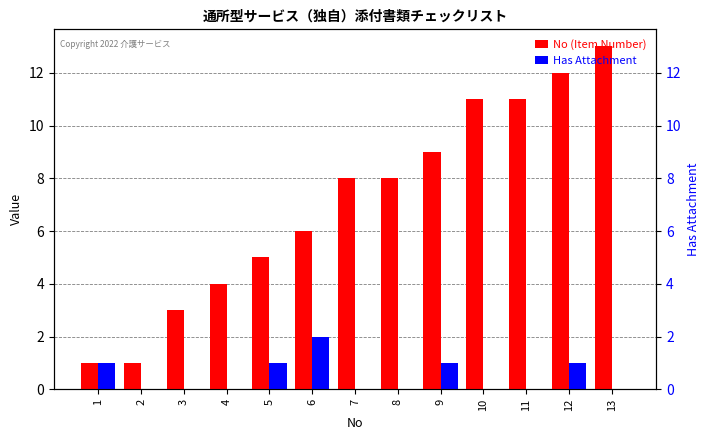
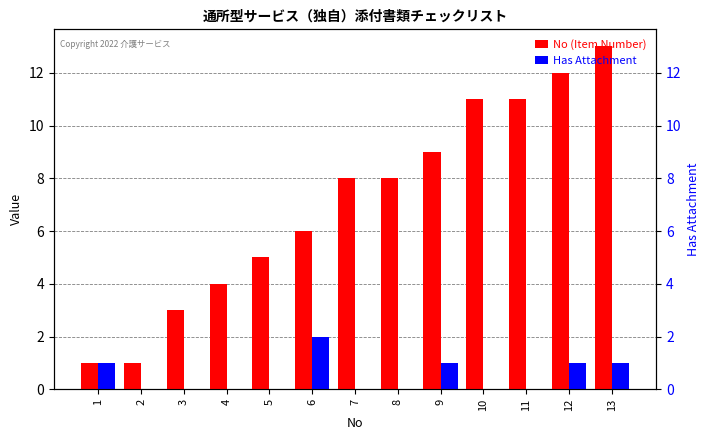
Has Attachment, 5: 1 -> 0
Has Attachment, 13: 0 -> 1
